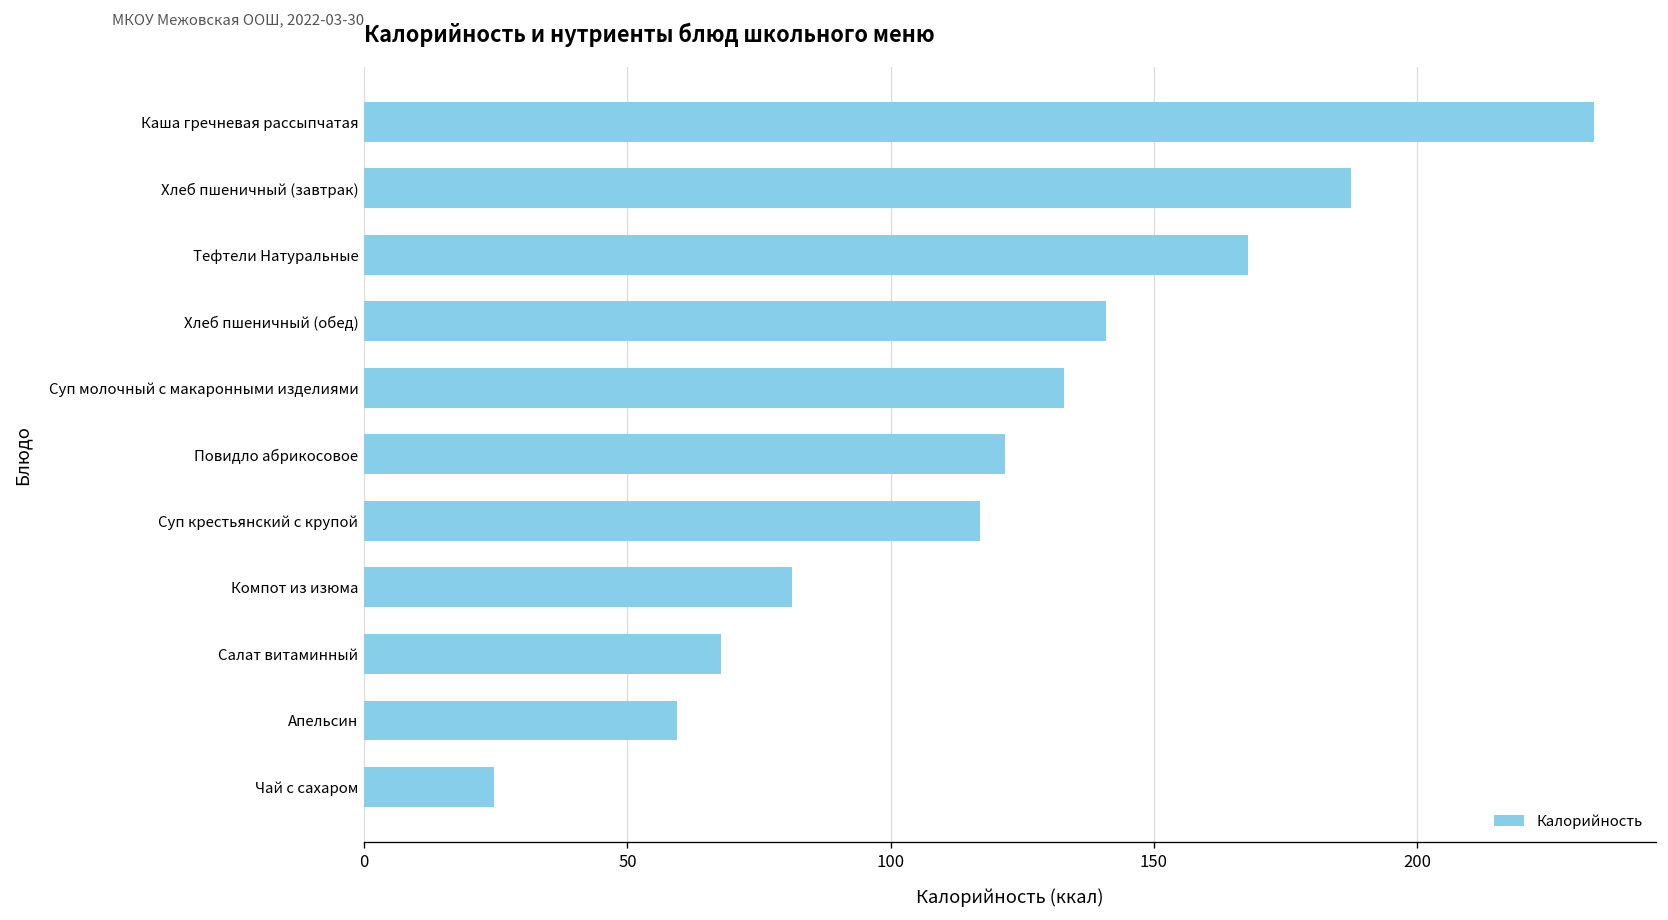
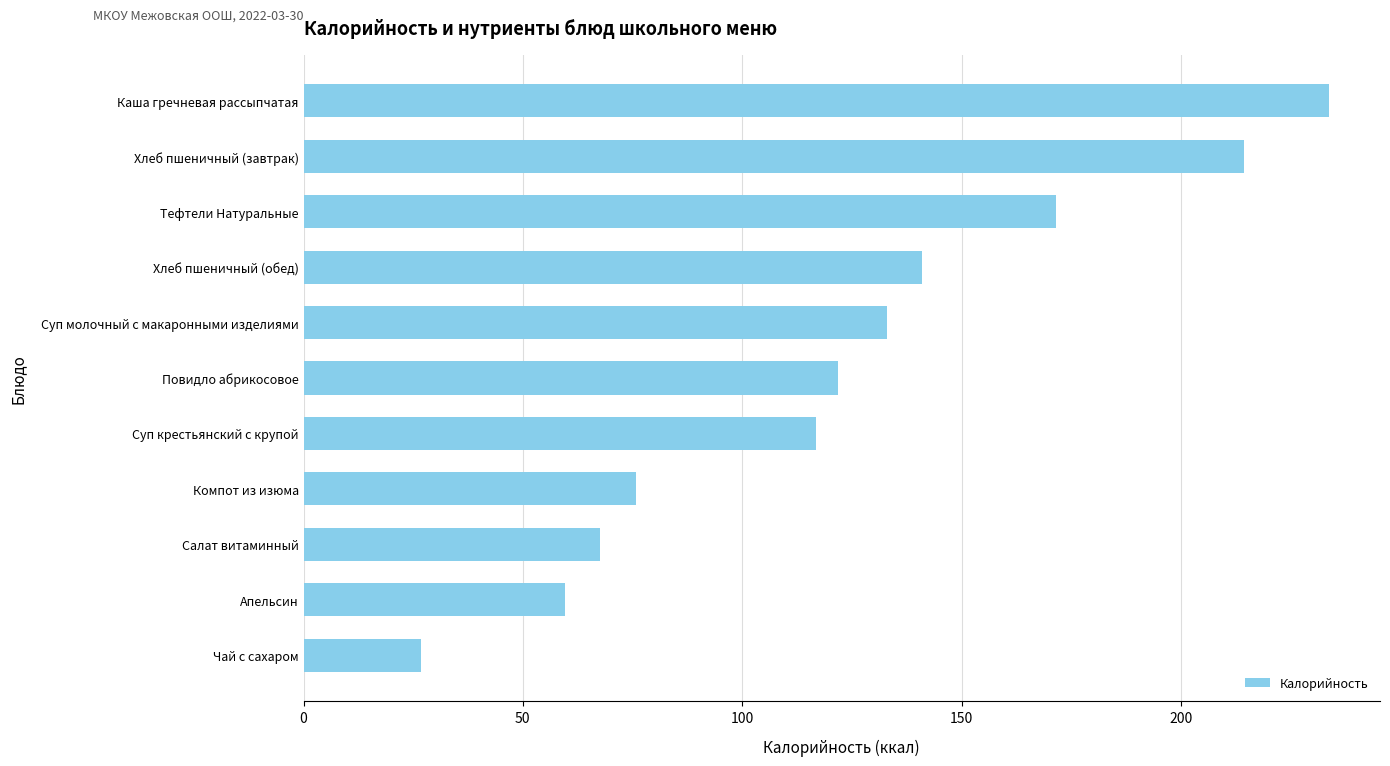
Хлеб пшеничный (завтрак): 188 -> 214
Тефтели Натуральные: 168 -> 172
Компот из изюма: 81 -> 76
Чай с сахаром: 25 -> 27
